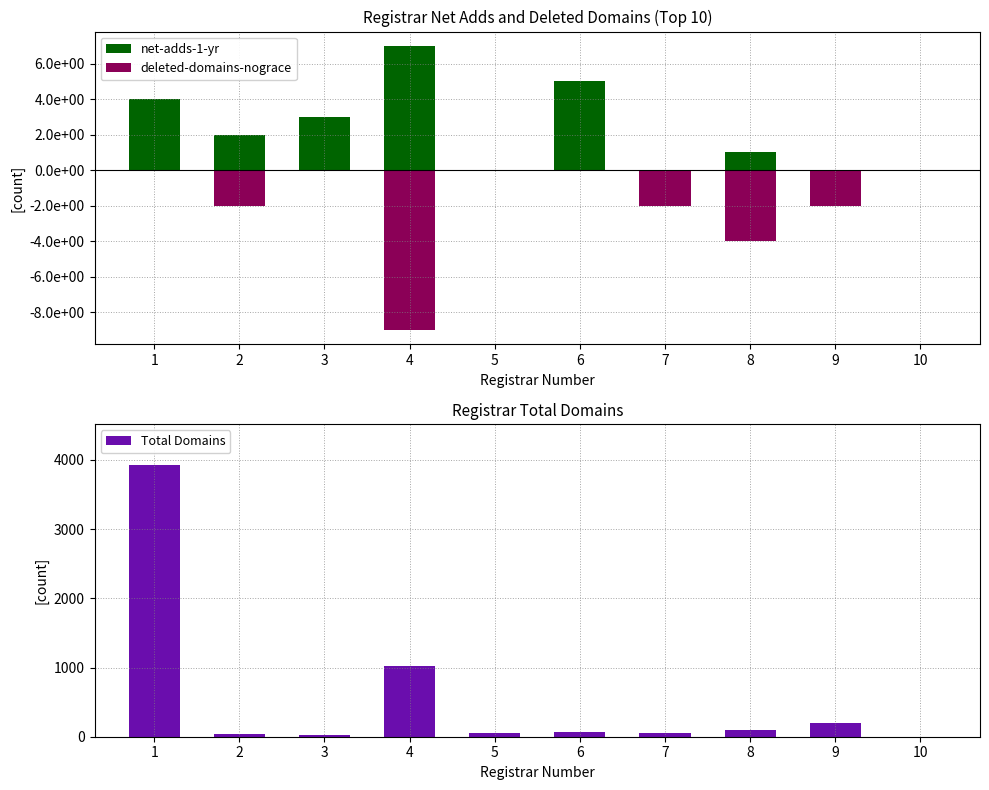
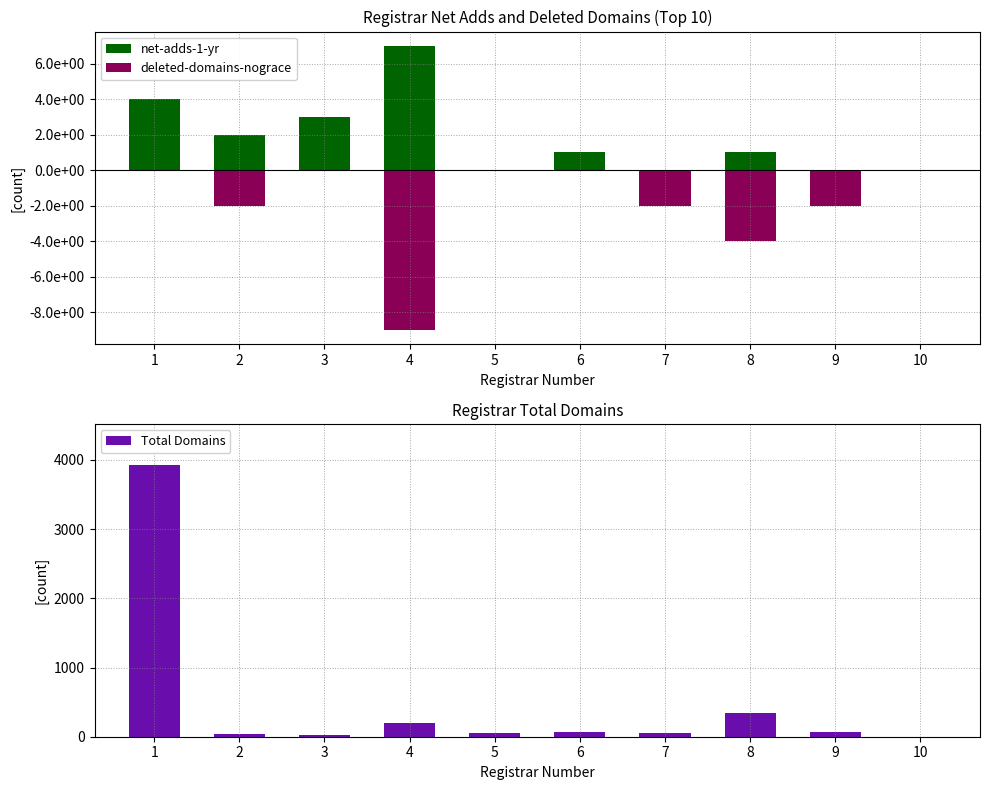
Registrar Net Adds and Deleted Domains (Top 10), net-adds-1-yr, 6: 5 -> 1
Registrar Total Domains, 4: 1000 -> 200
Registrar Total Domains, 8: 100 -> 300
Registrar Total Domains, 9: 200 -> 100
